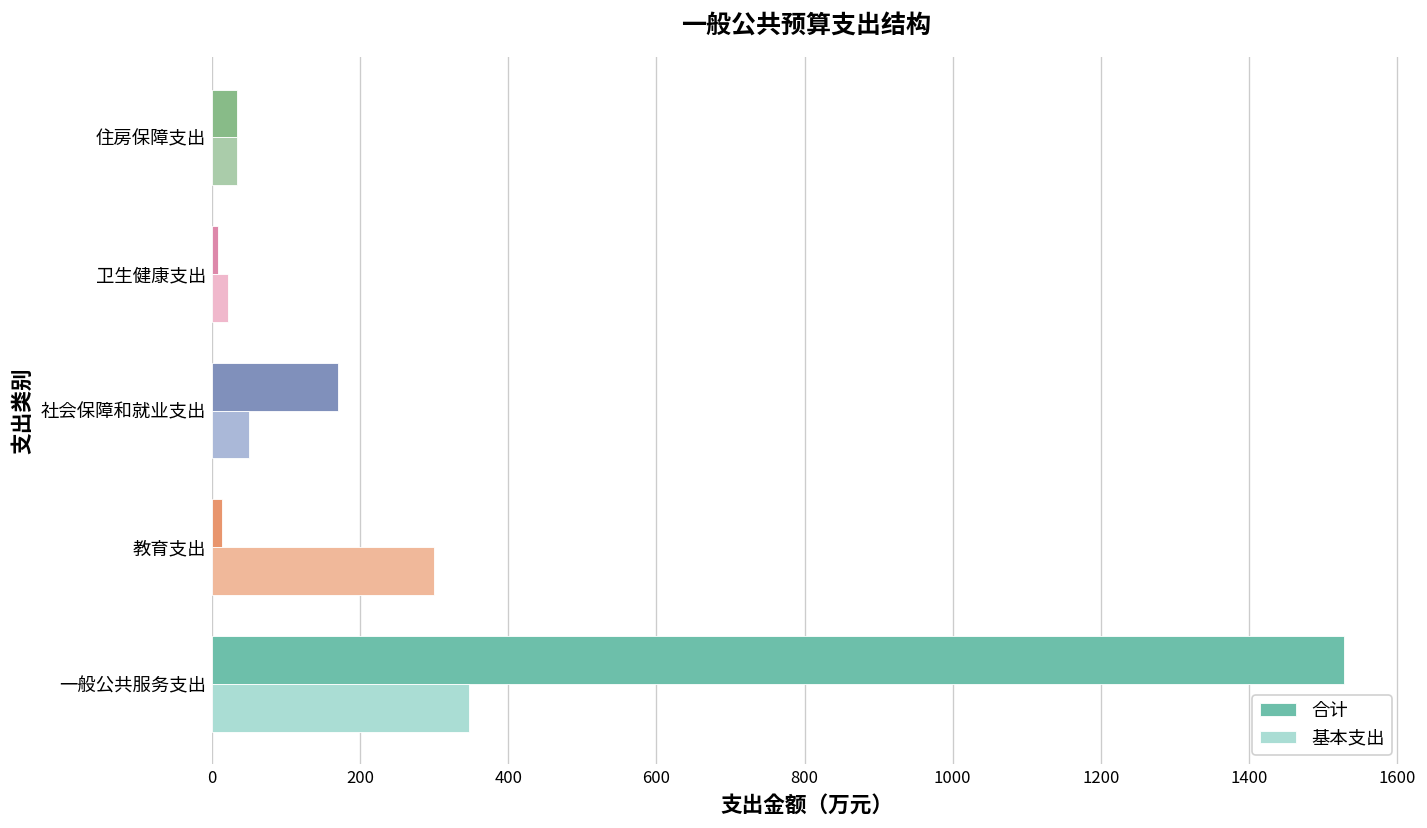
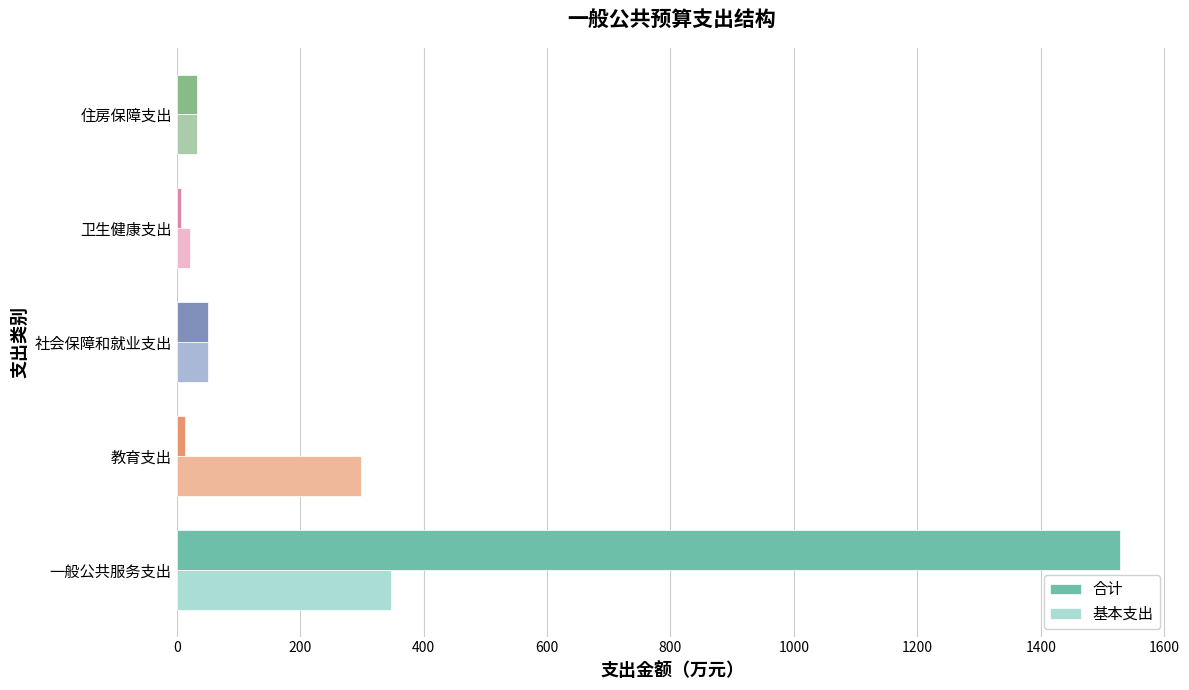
合计, 社会保障和就业支出: 170 -> 50
